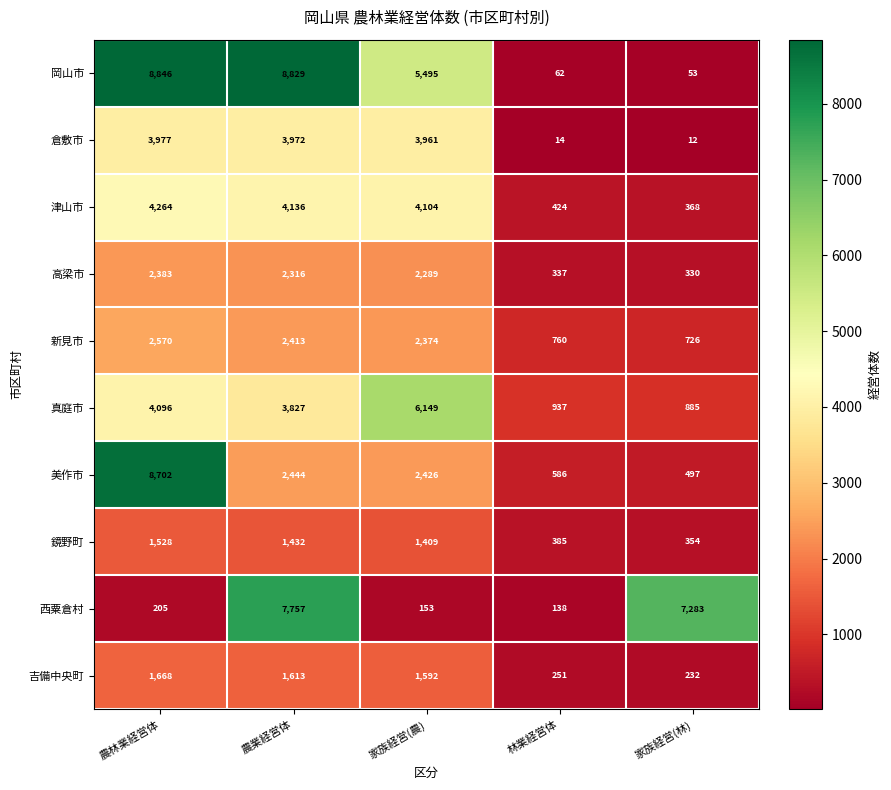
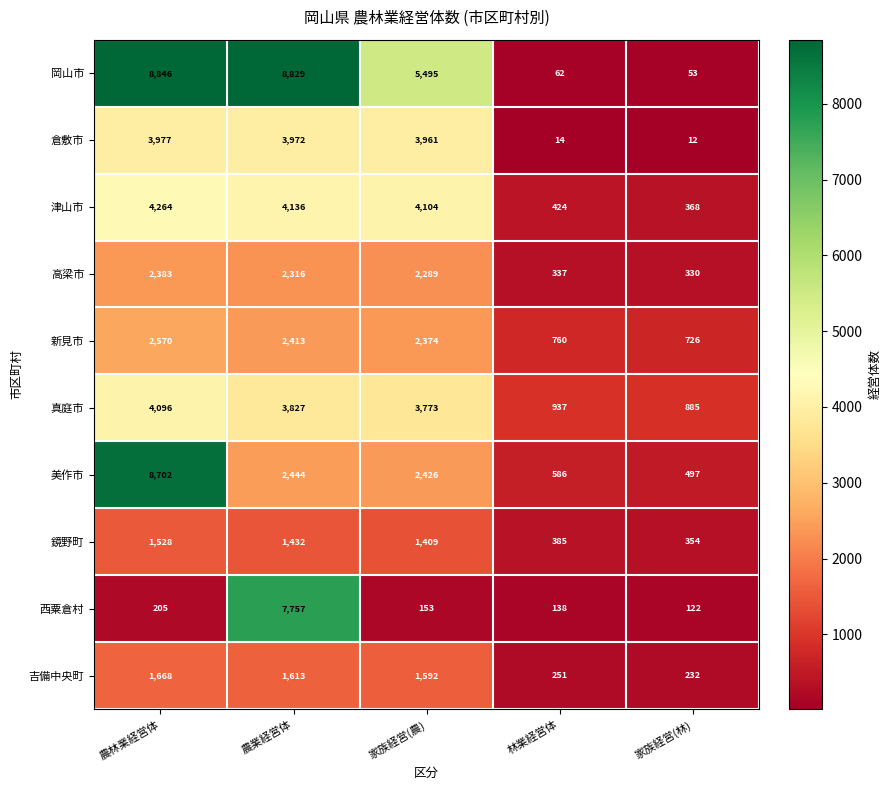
真庭市, 家族経営(農): 6,149 -> 3,773
西粟倉村, 家族経営(林): 7,283 -> 122
